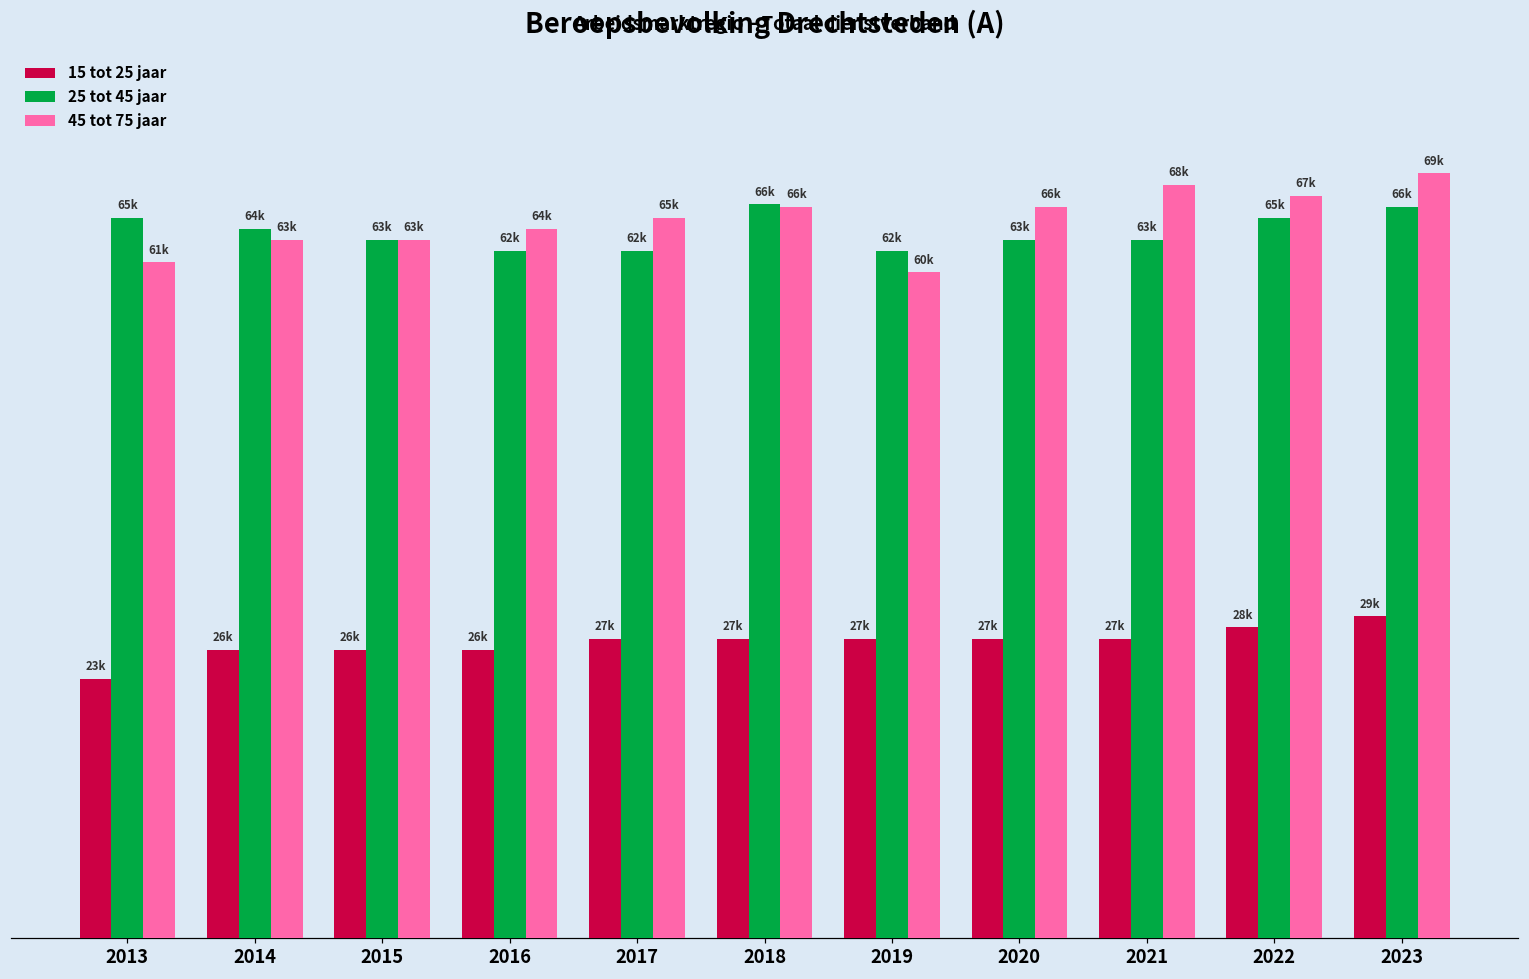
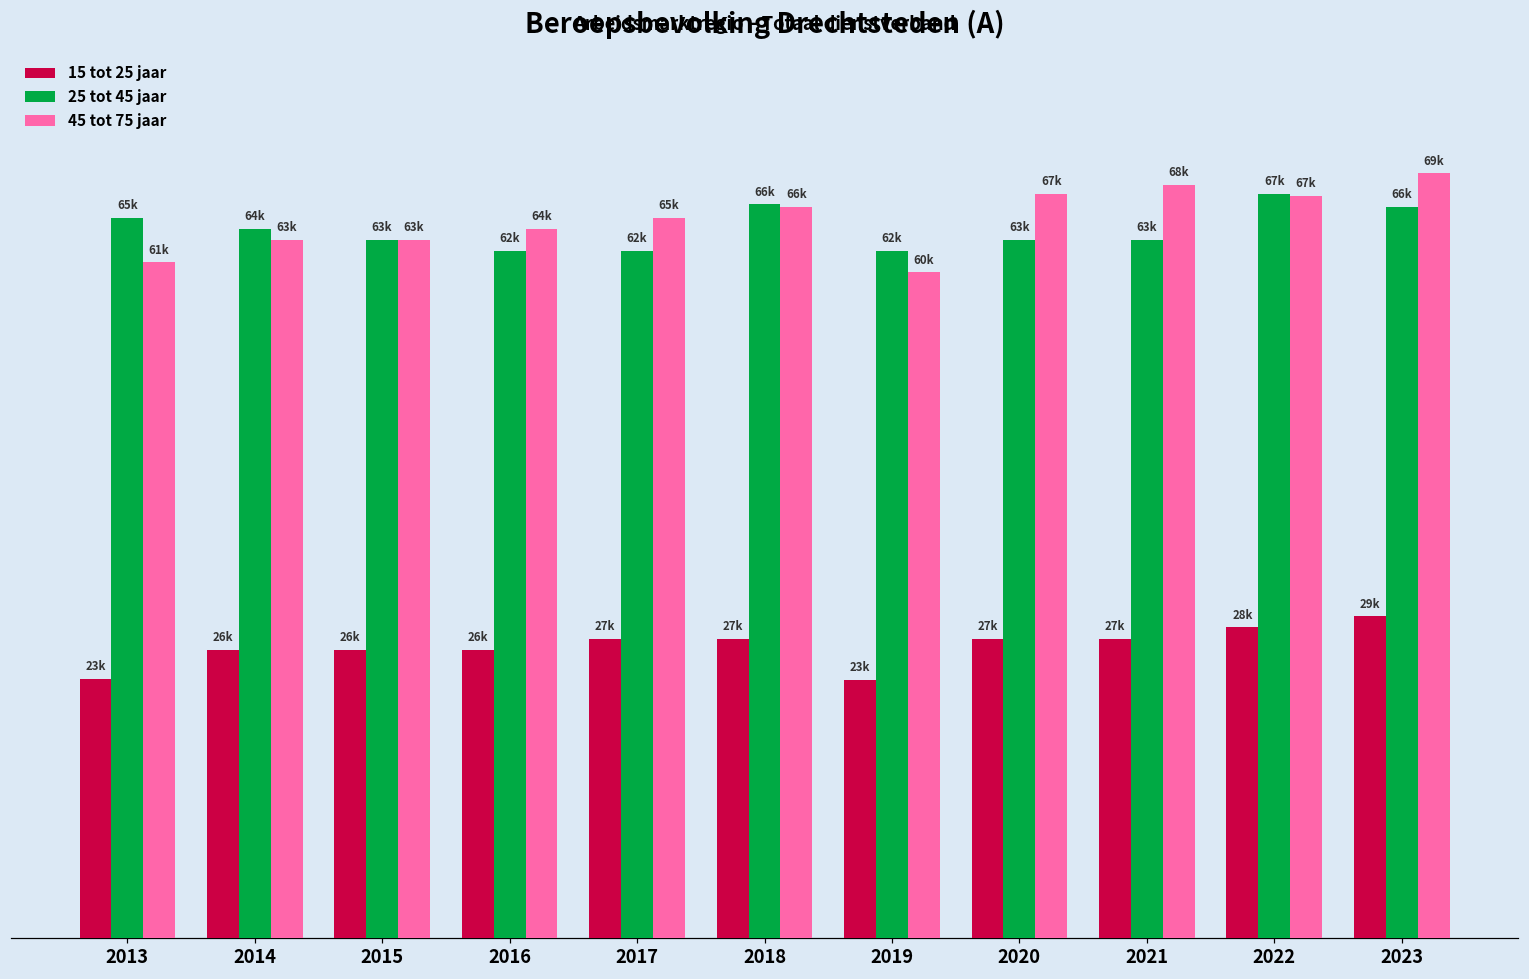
15 tot 25 jaar, 2019: 27k -> 23k
45 tot 75 jaar, 2020: 66k -> 67k
25 tot 45 jaar, 2022: 65k -> 67k
